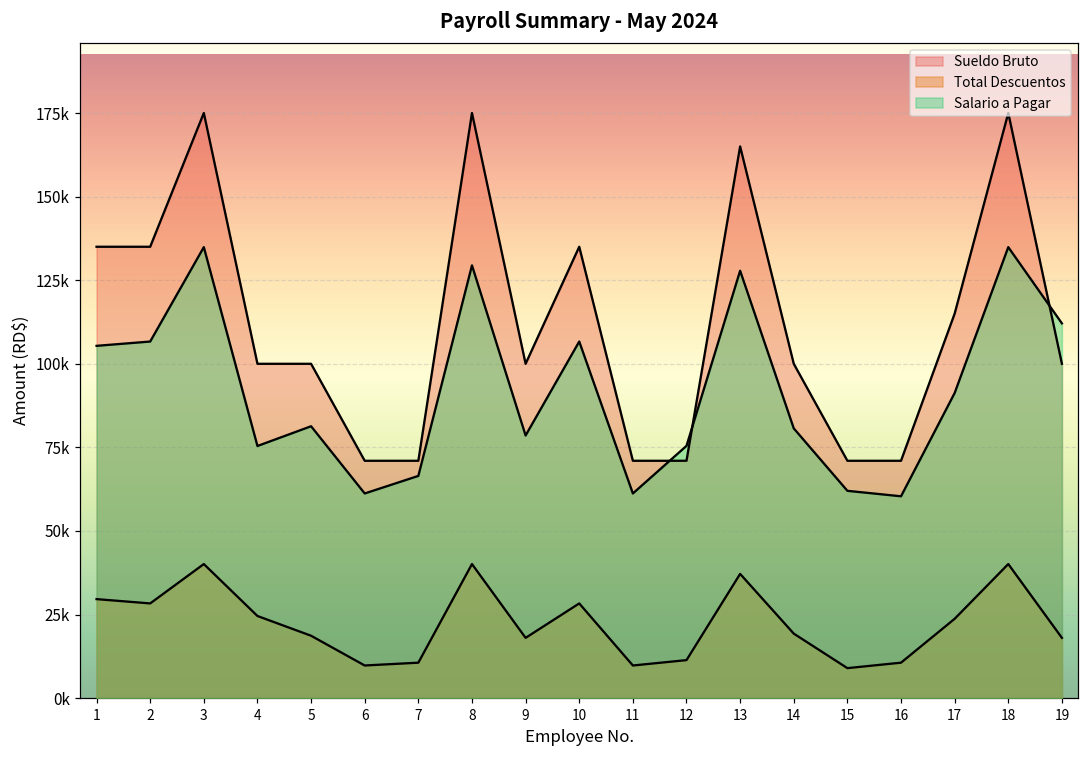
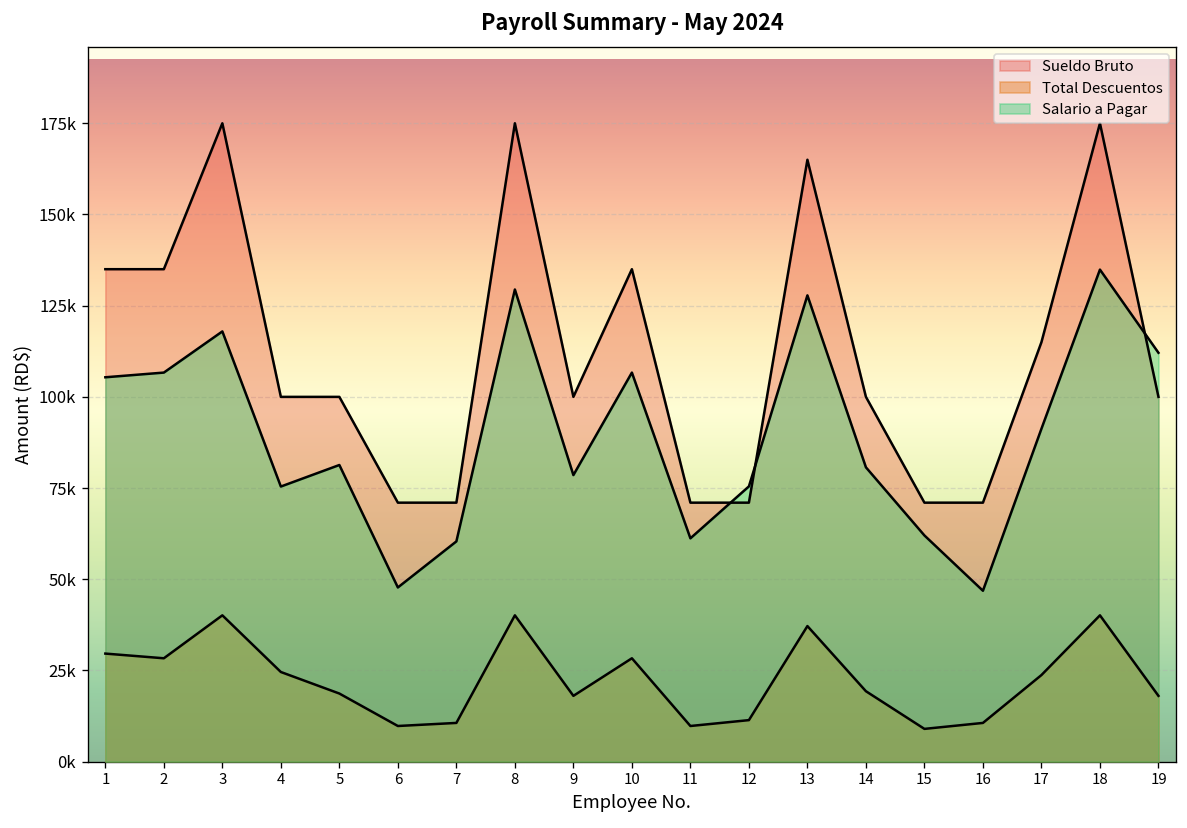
Salario a Pagar, 3: 135000 -> 118000
Salario a Pagar, 6: 61000 -> 48000
Salario a Pagar, 7: 66000 -> 60000
Salario a Pagar, 16: 60000 -> 47000
